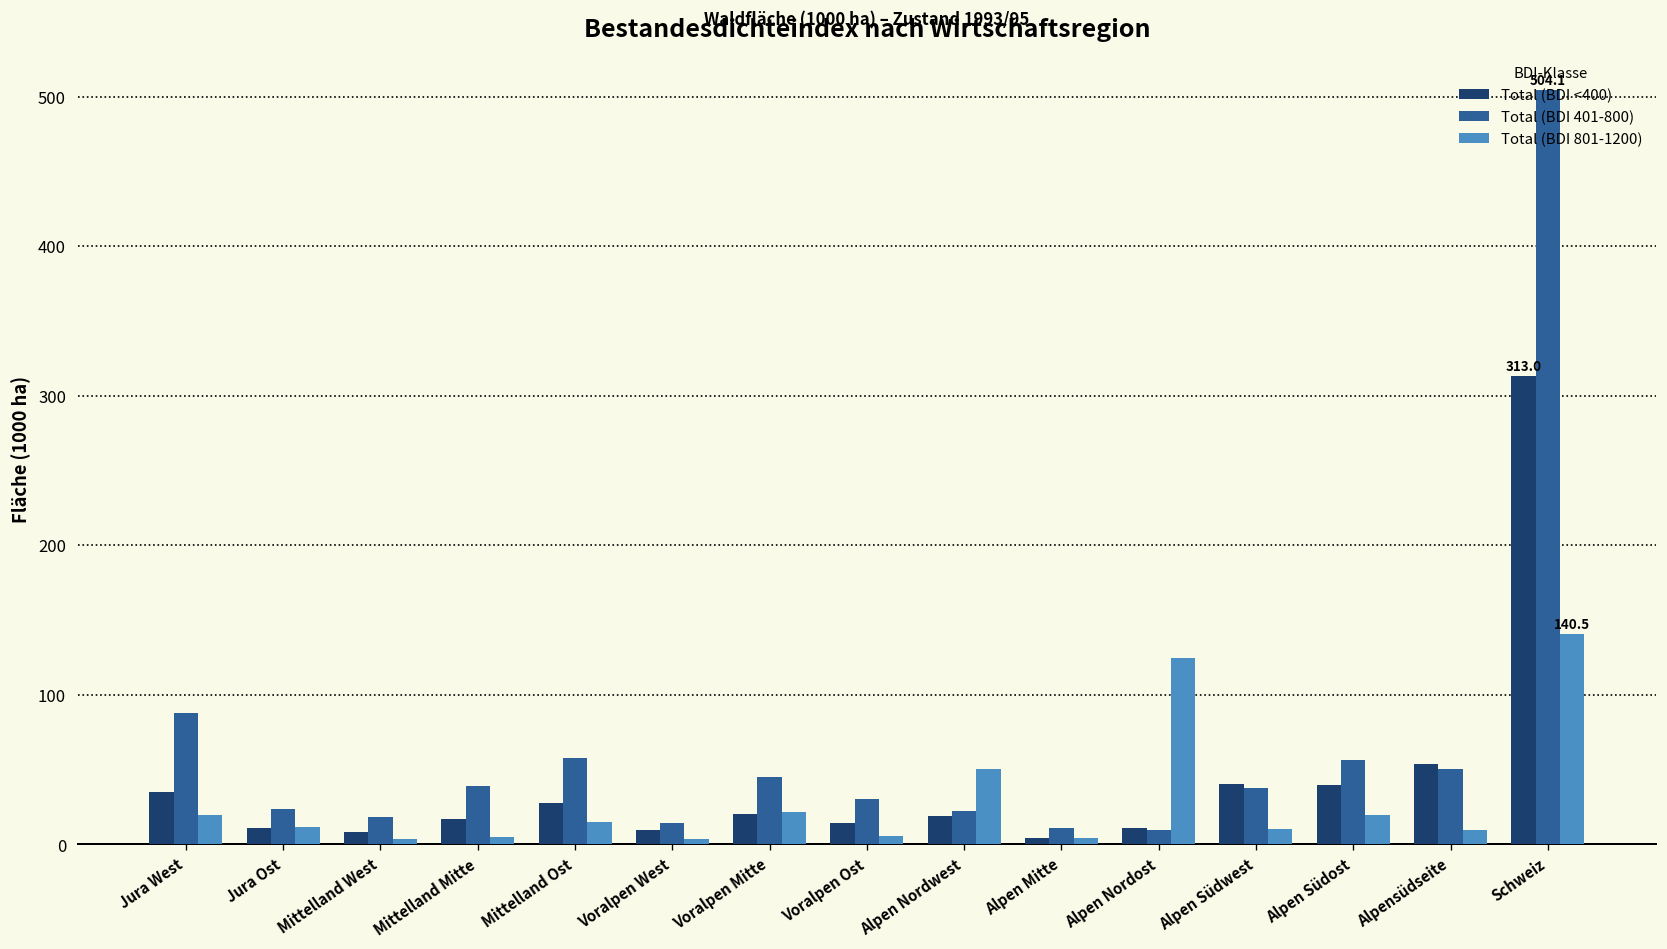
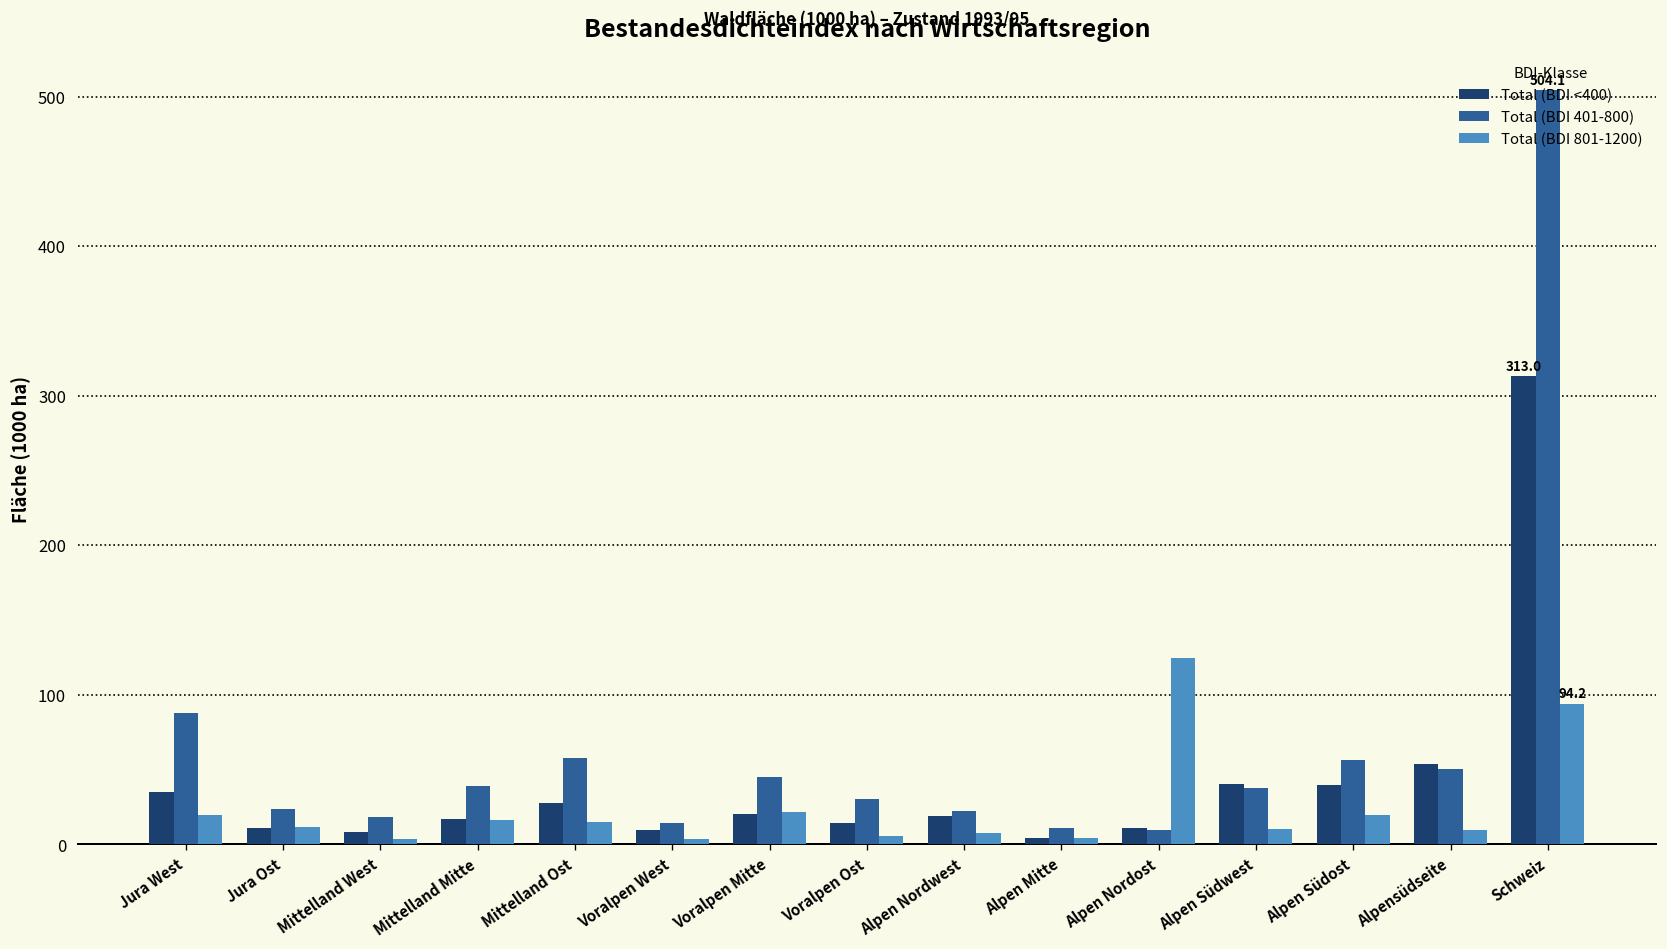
Total (BDI 801-1200), Mittelland Mitte: 5 -> 17
Total (BDI 801-1200), Alpen Nordwest: 51 -> 8
Total (BDI 801-1200), Schweiz: 140.5 -> 94.2
